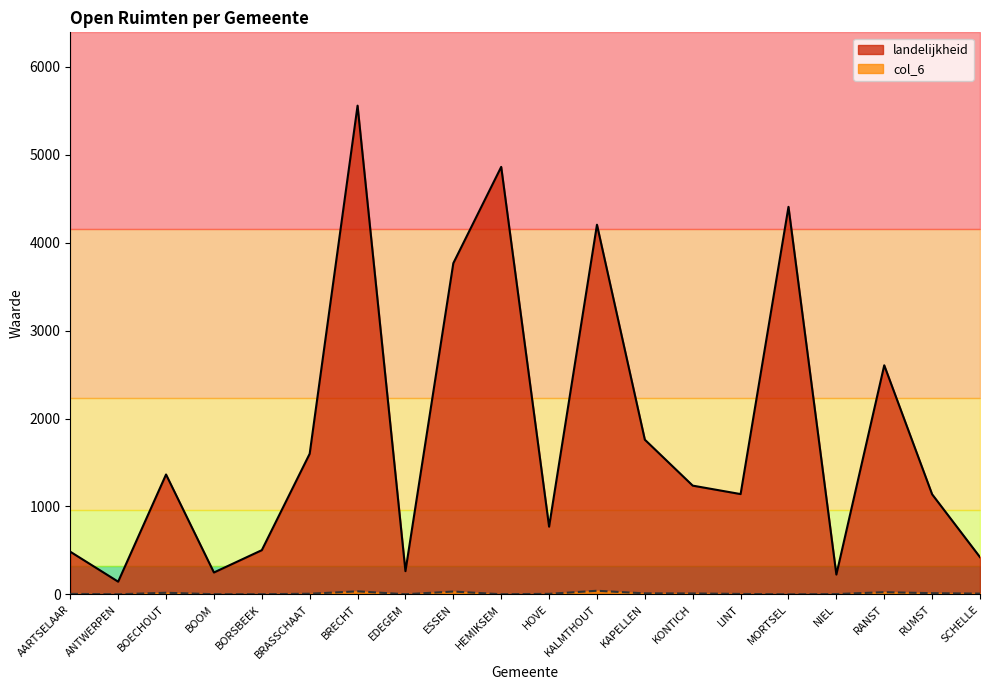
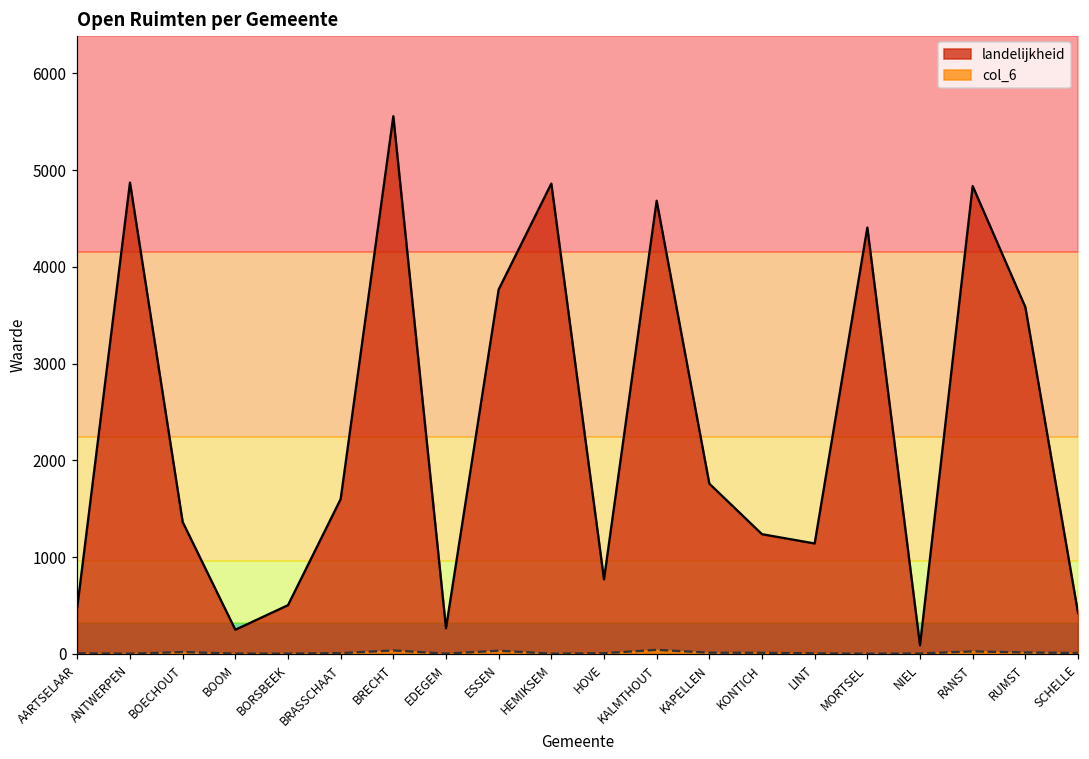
landelijkheid, ANTWERPEN: 100 -> 4900
landelijkheid, KALMTHOUT: 4200 -> 4700
landelijkheid, NIEL: 200 -> 100
landelijkheid, RANST: 2600 -> 4800
landelijkheid, RUMST: 1100 -> 3600
